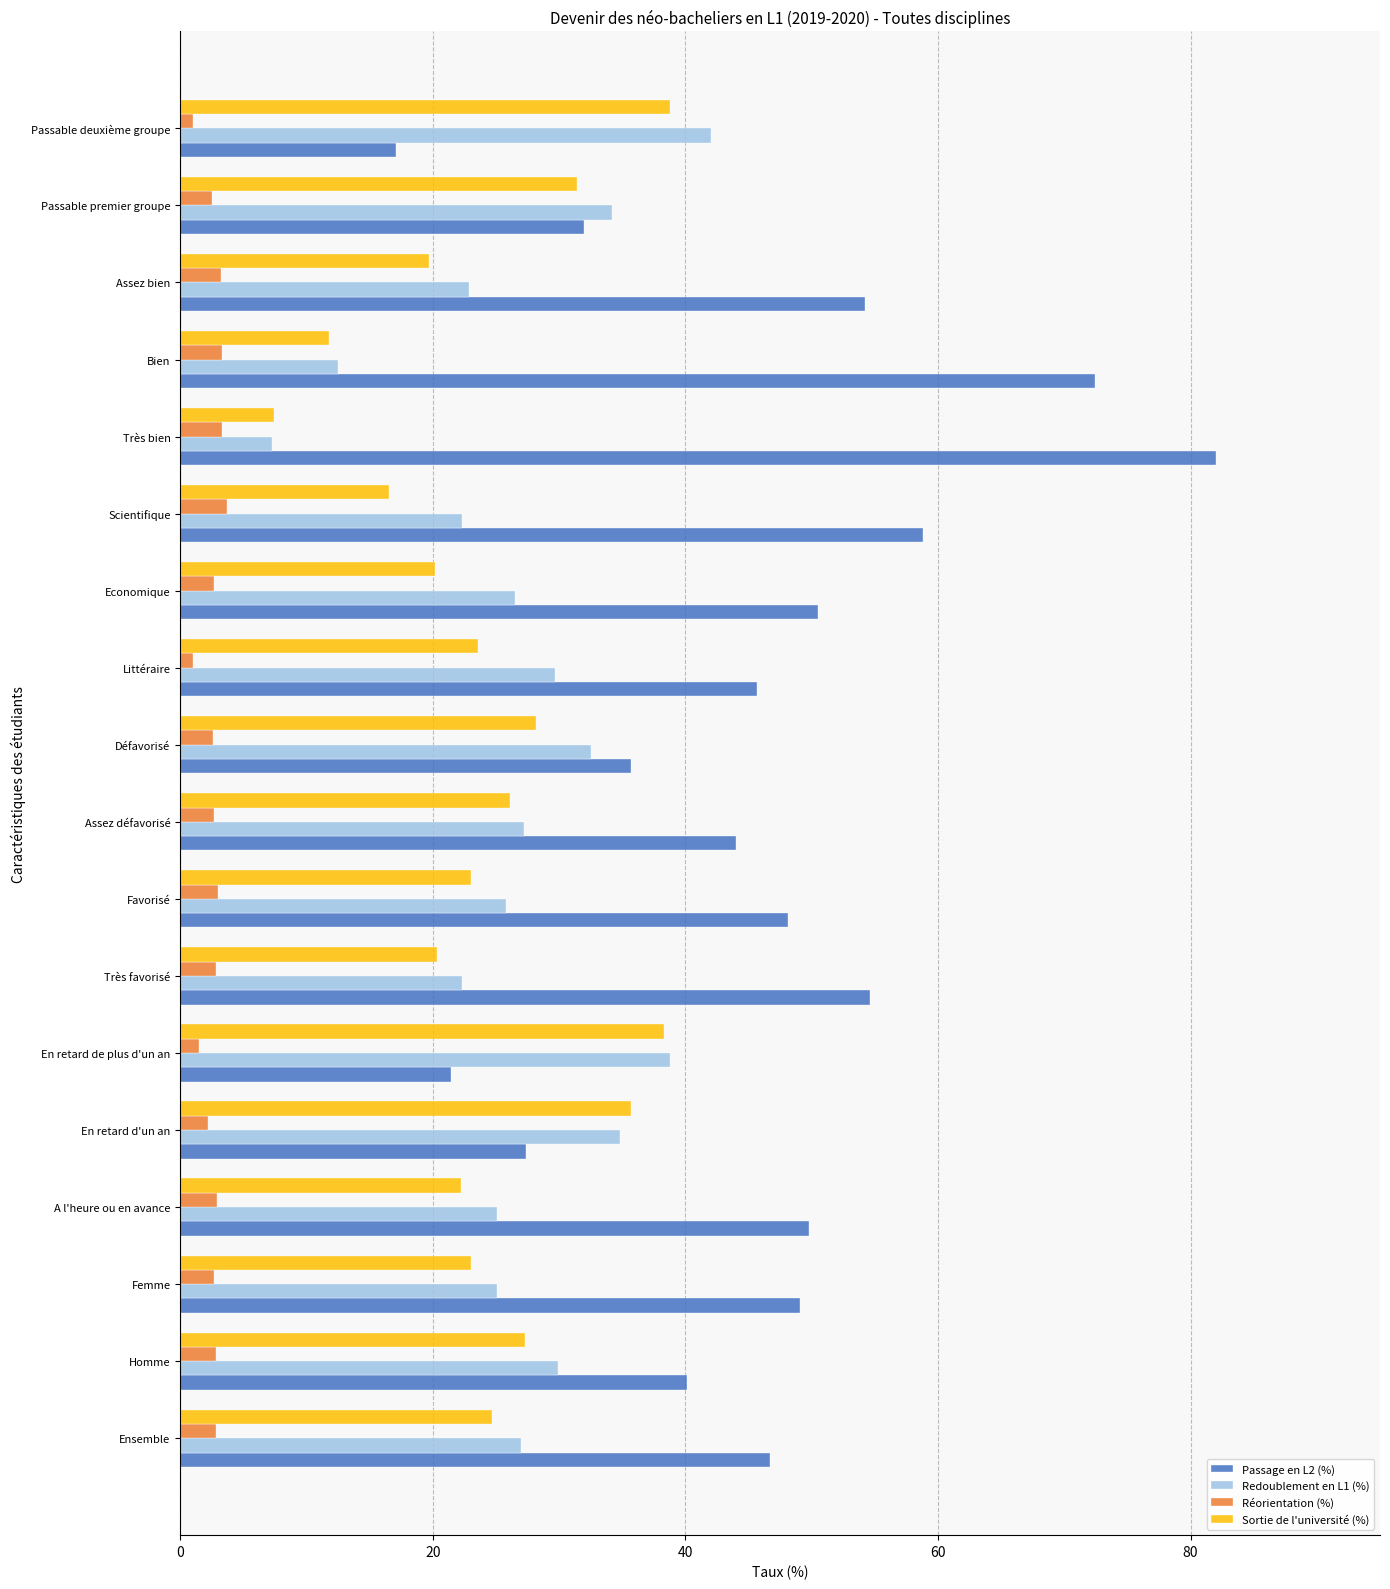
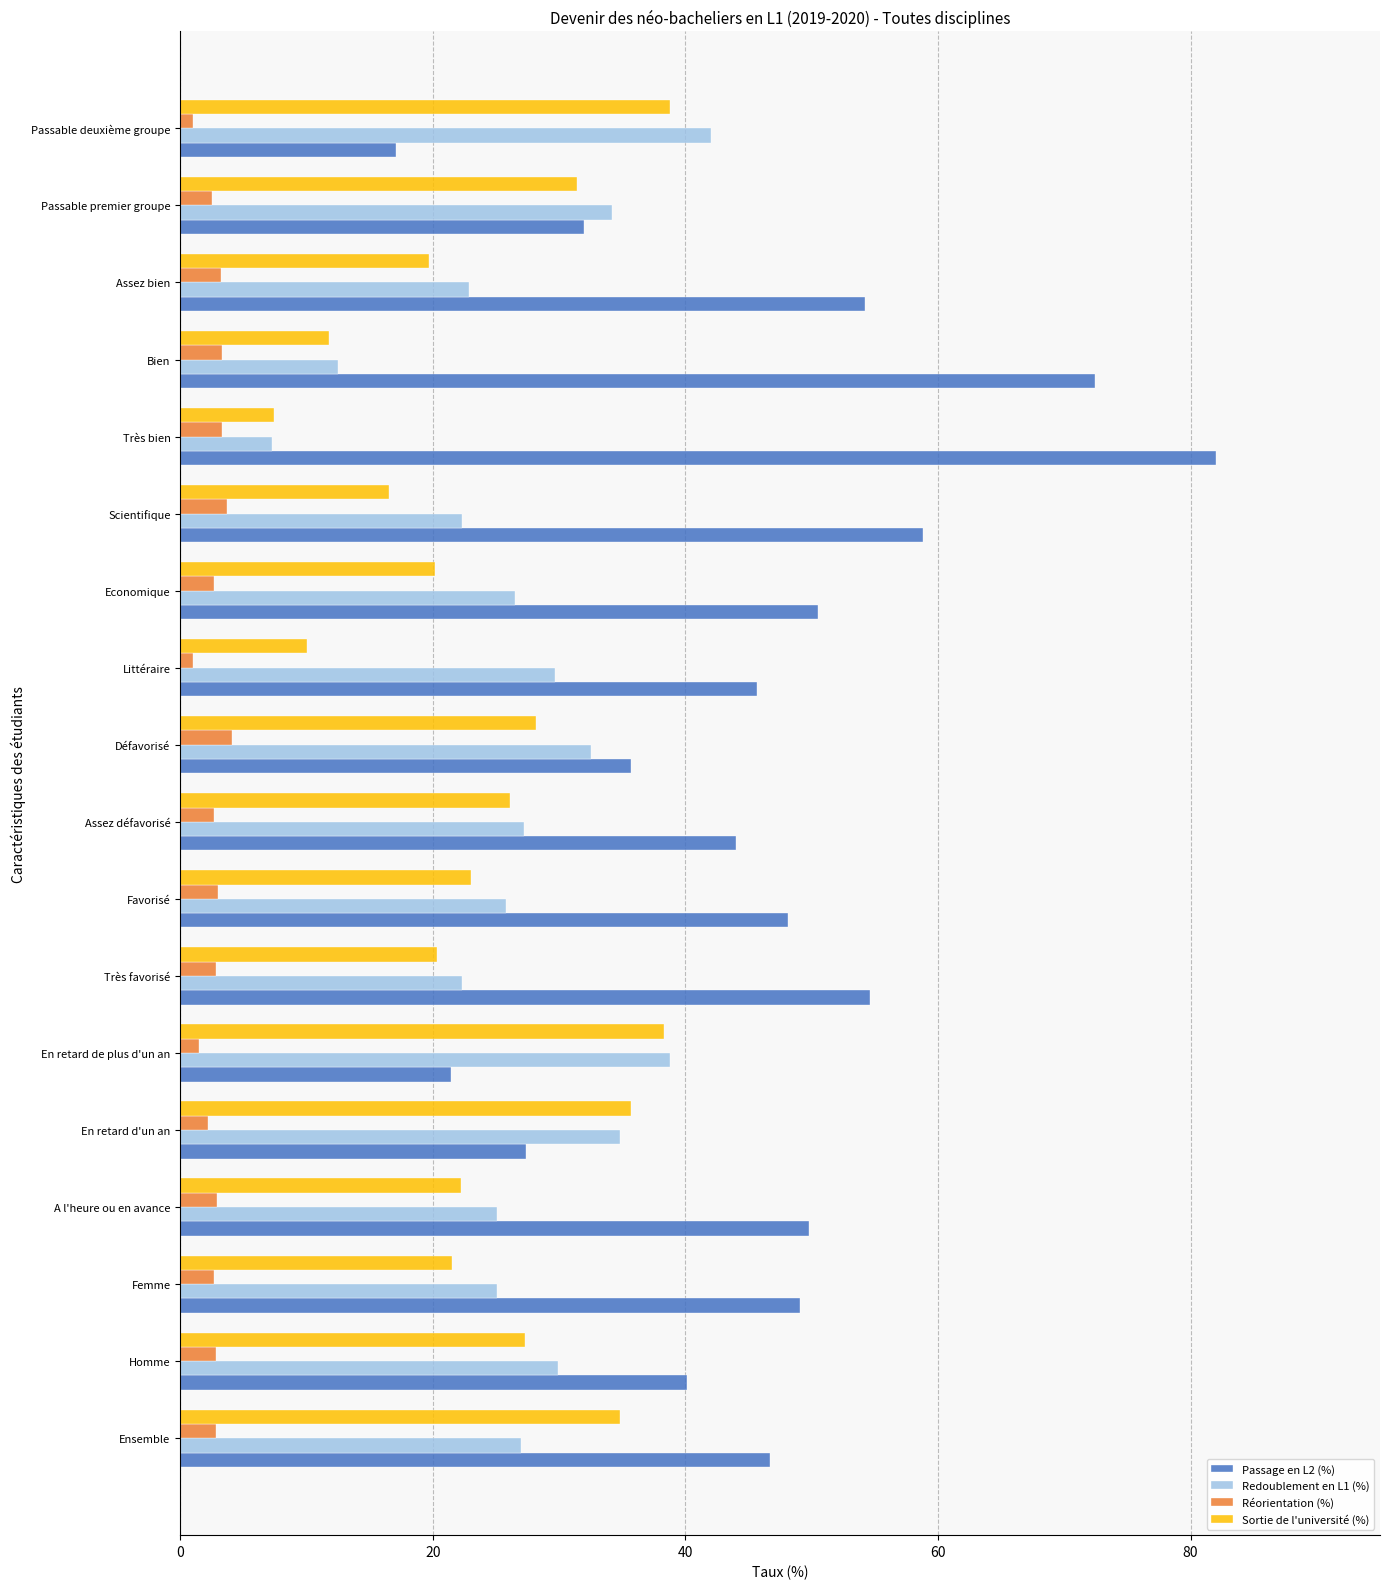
Sortie de l'université (%), Littéraire: 23.6 -> 10.0
Réorientation (%), Défavorisé: 2.6 -> 4.1
Sortie de l'université (%), Femme: 23.0 -> 21.5
Sortie de l'université (%), Ensemble: 24.7 -> 34.8
